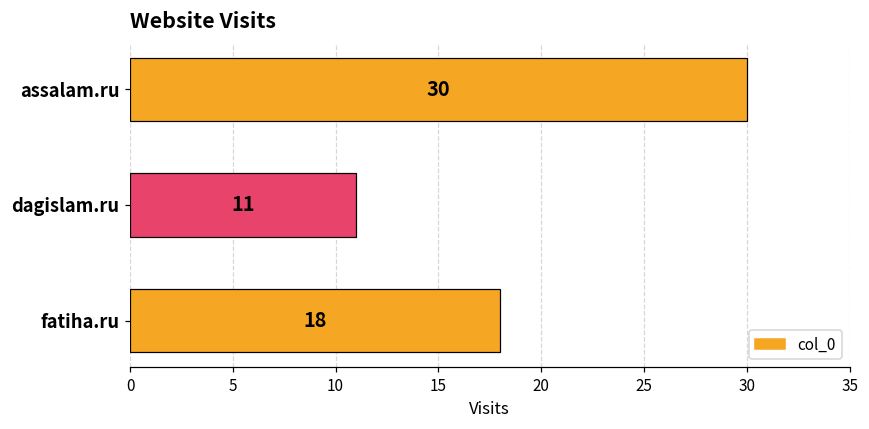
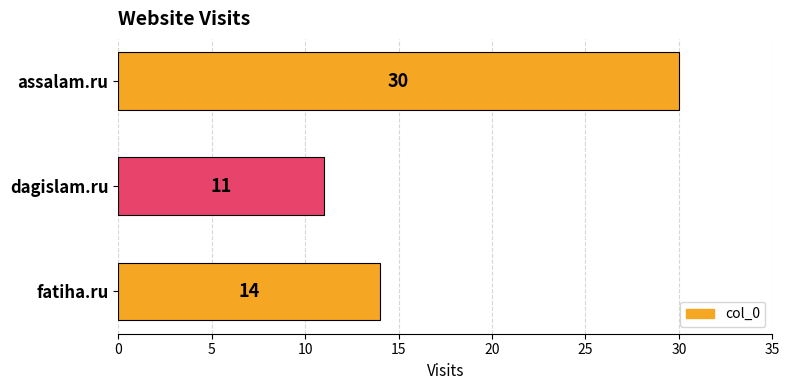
fatiha.ru: 18 -> 14
